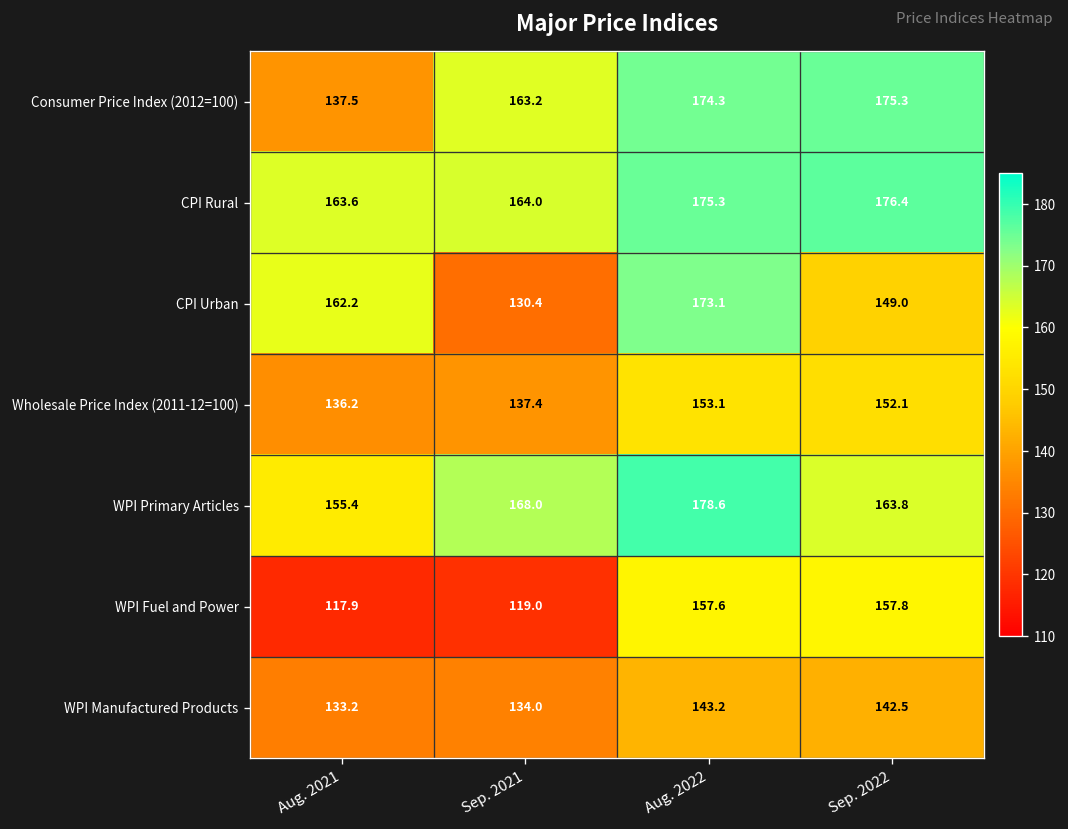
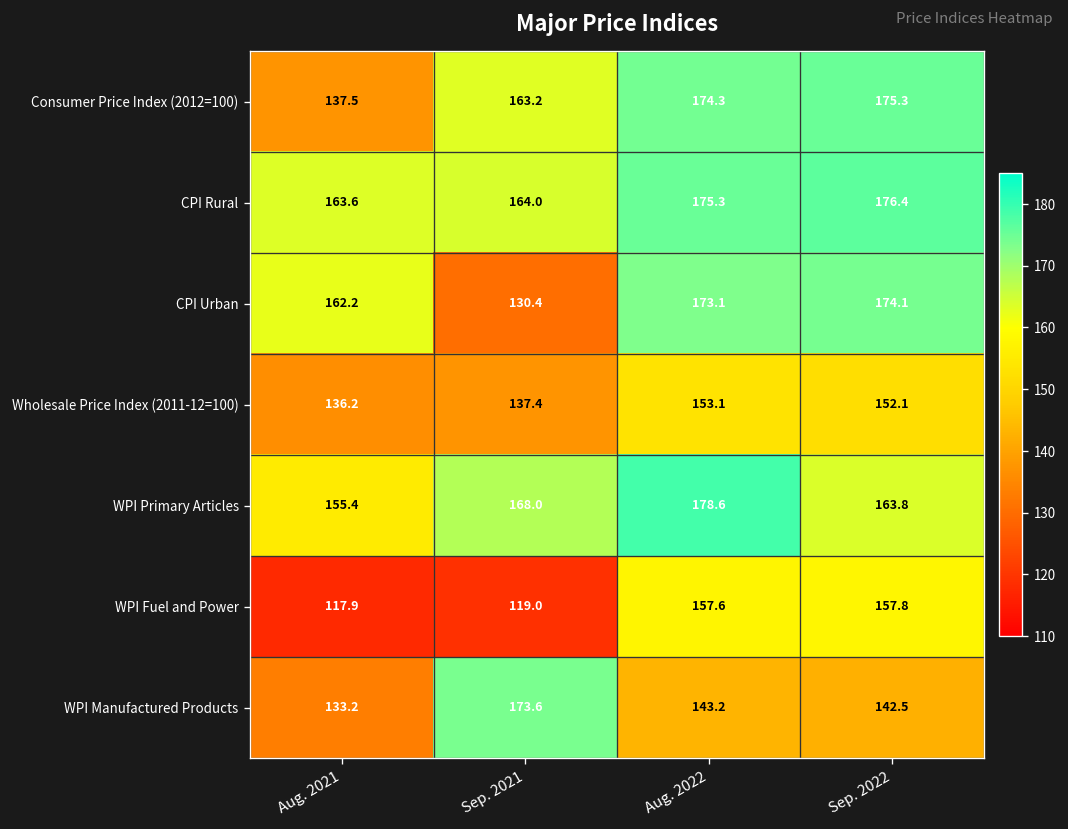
CPI Urban, Sep. 2022: 149.0 -> 174.1
WPI Manufactured Products, Sep. 2021: 134.0 -> 173.6
